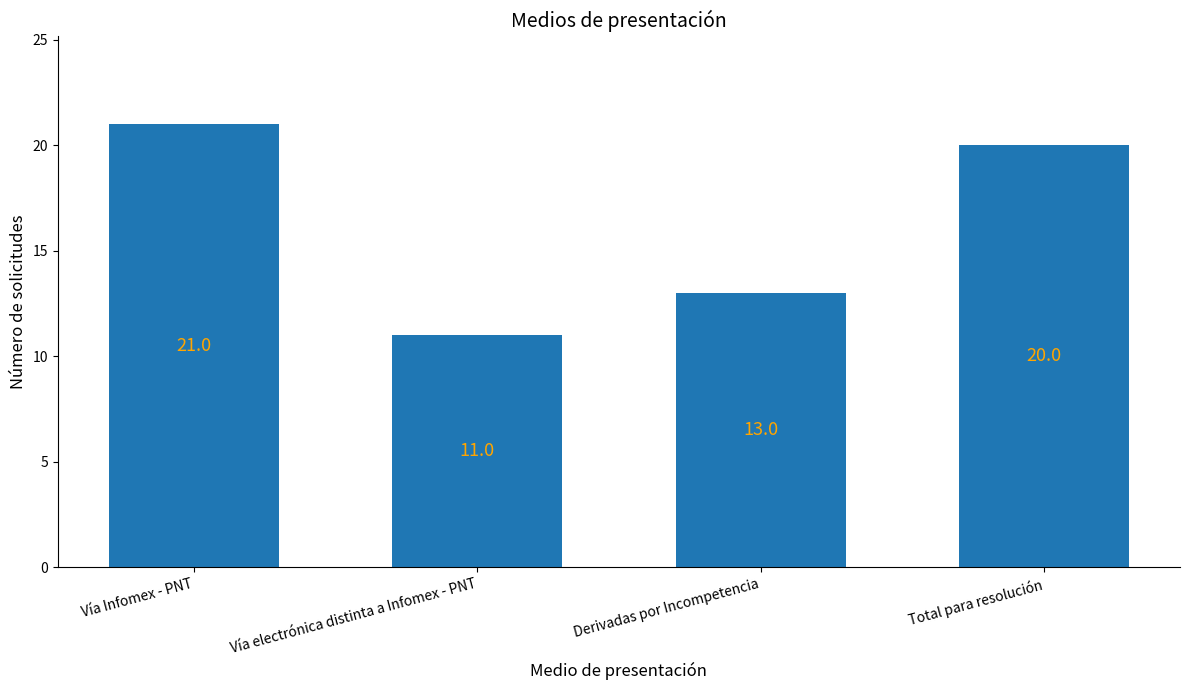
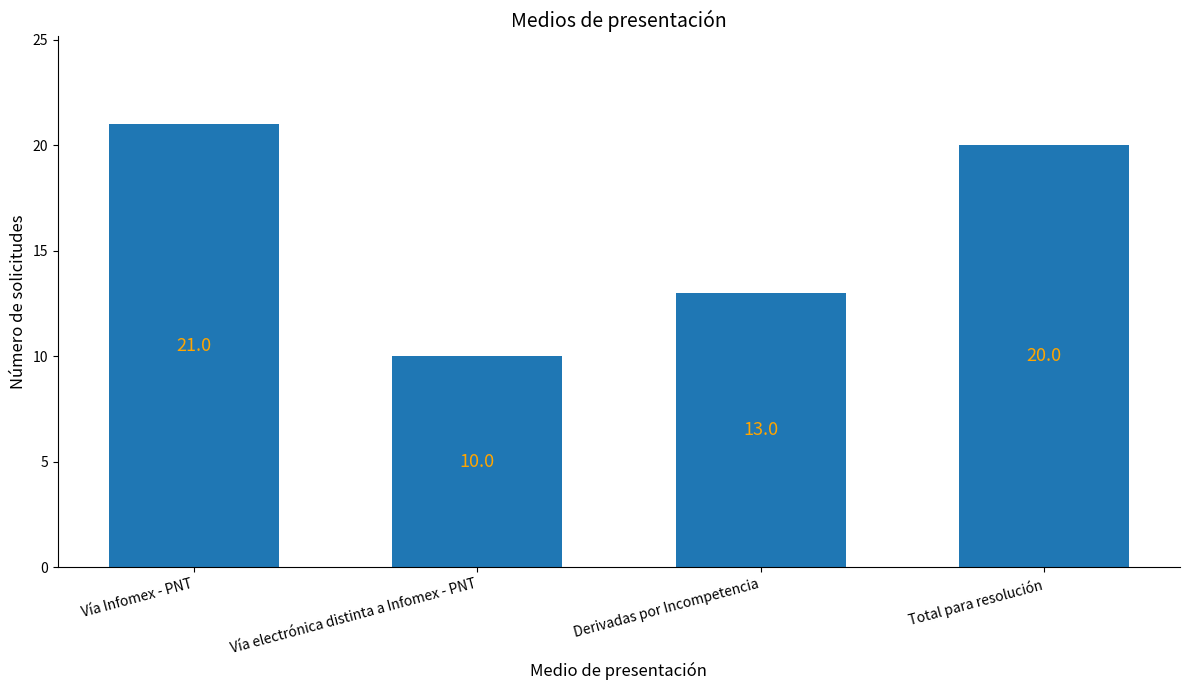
Vía electrónica distinta a Infomex - PNT: 11.0 -> 10.0
